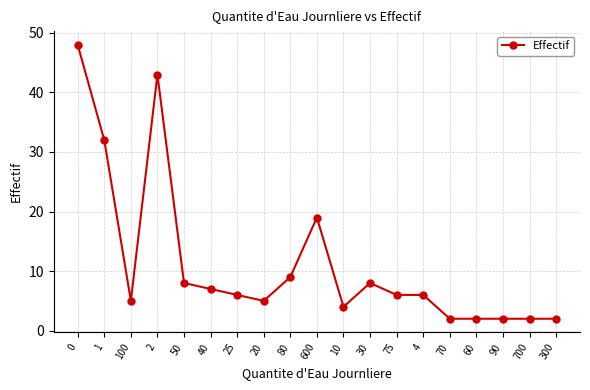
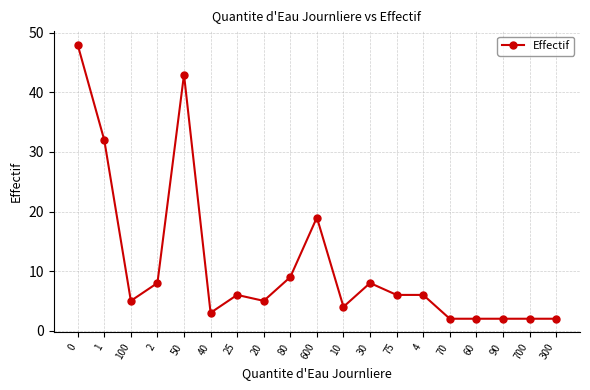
2: 43 -> 8
50: 8 -> 43
40: 7 -> 3
